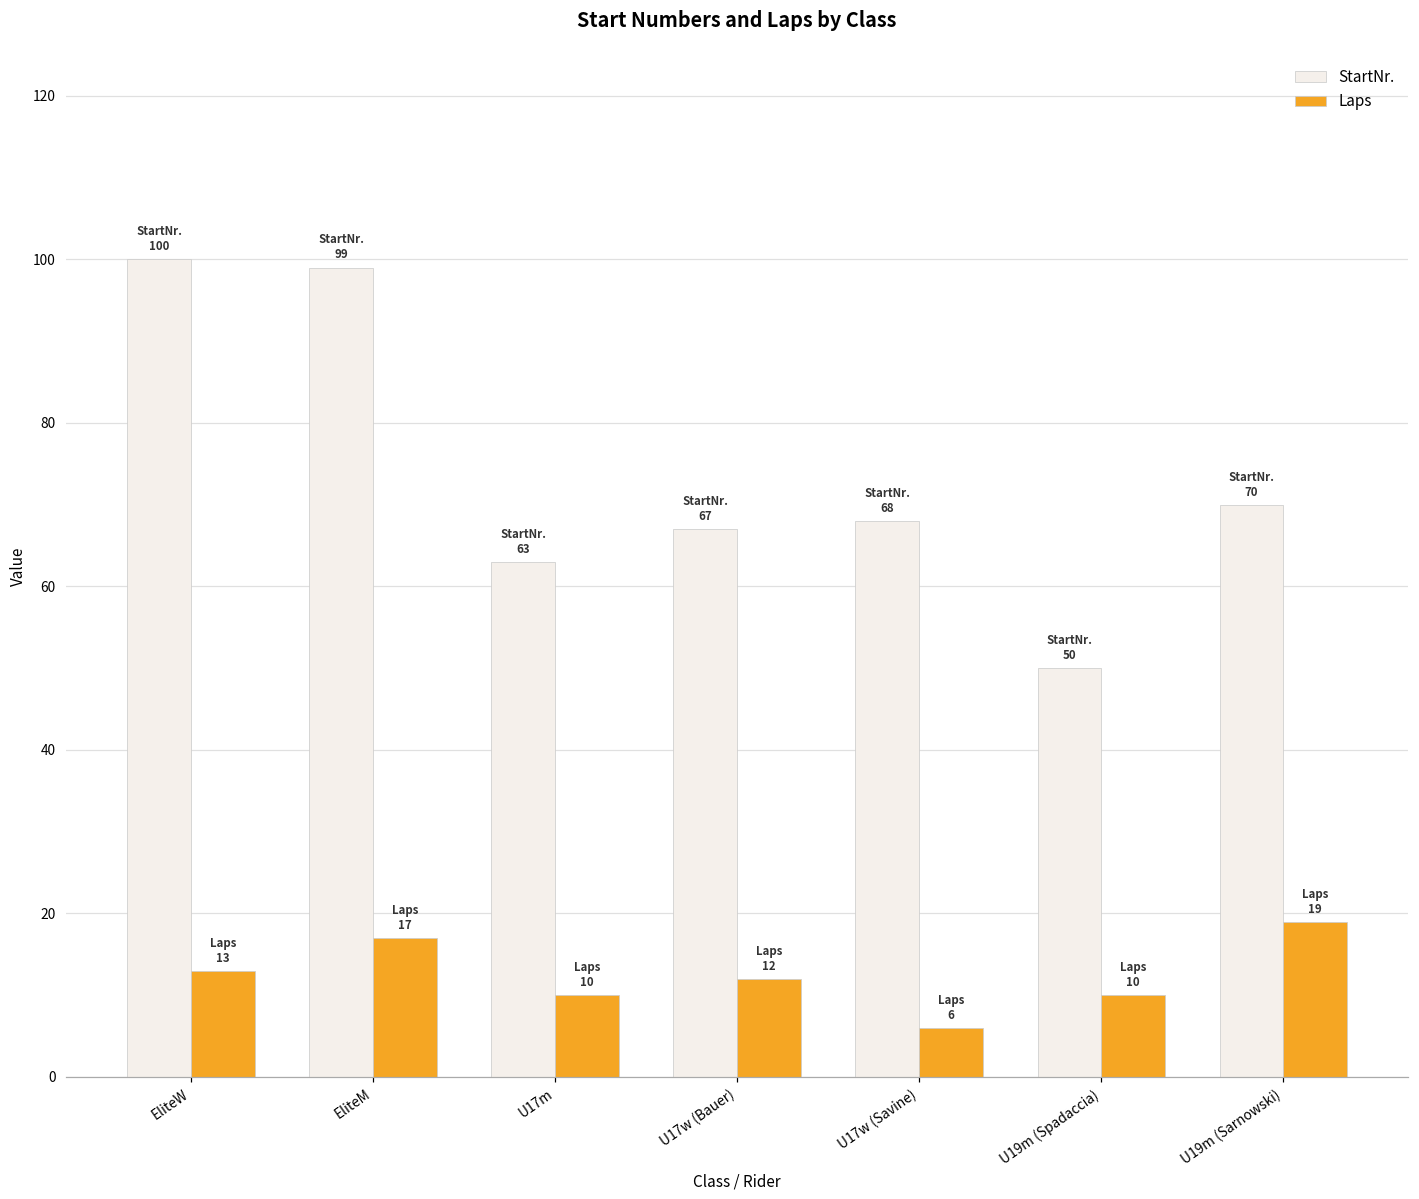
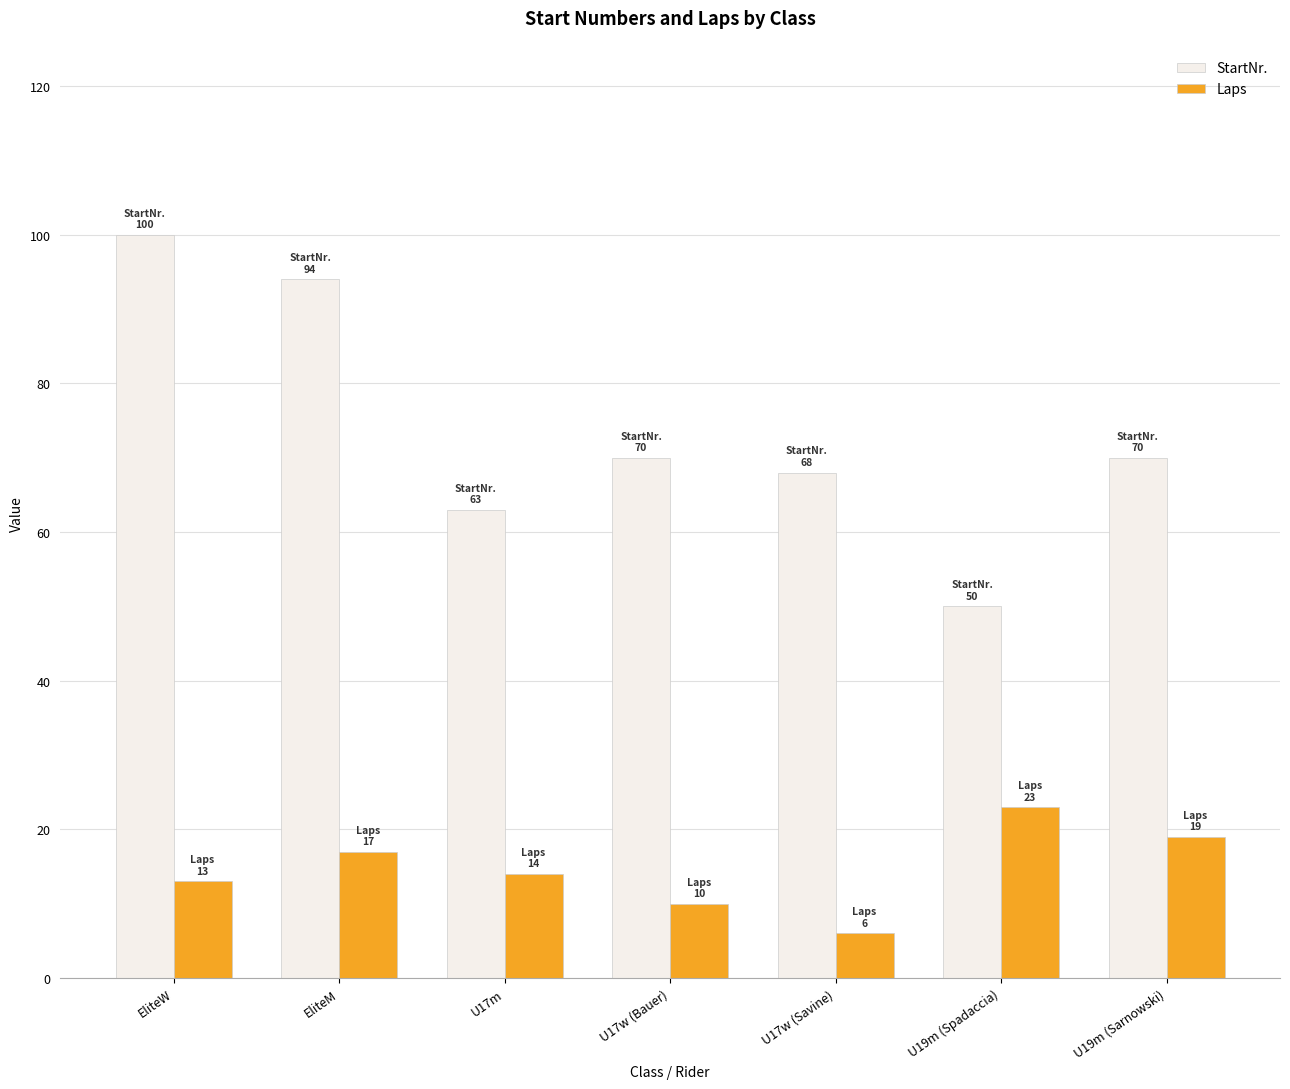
StartNr., EliteM: 99 -> 94
Laps, U17m: 10 -> 14
StartNr., U17w (Bauer): 67 -> 70
Laps, U17w (Bauer): 12 -> 10
Laps, U19m (Spadaccia): 10 -> 23
